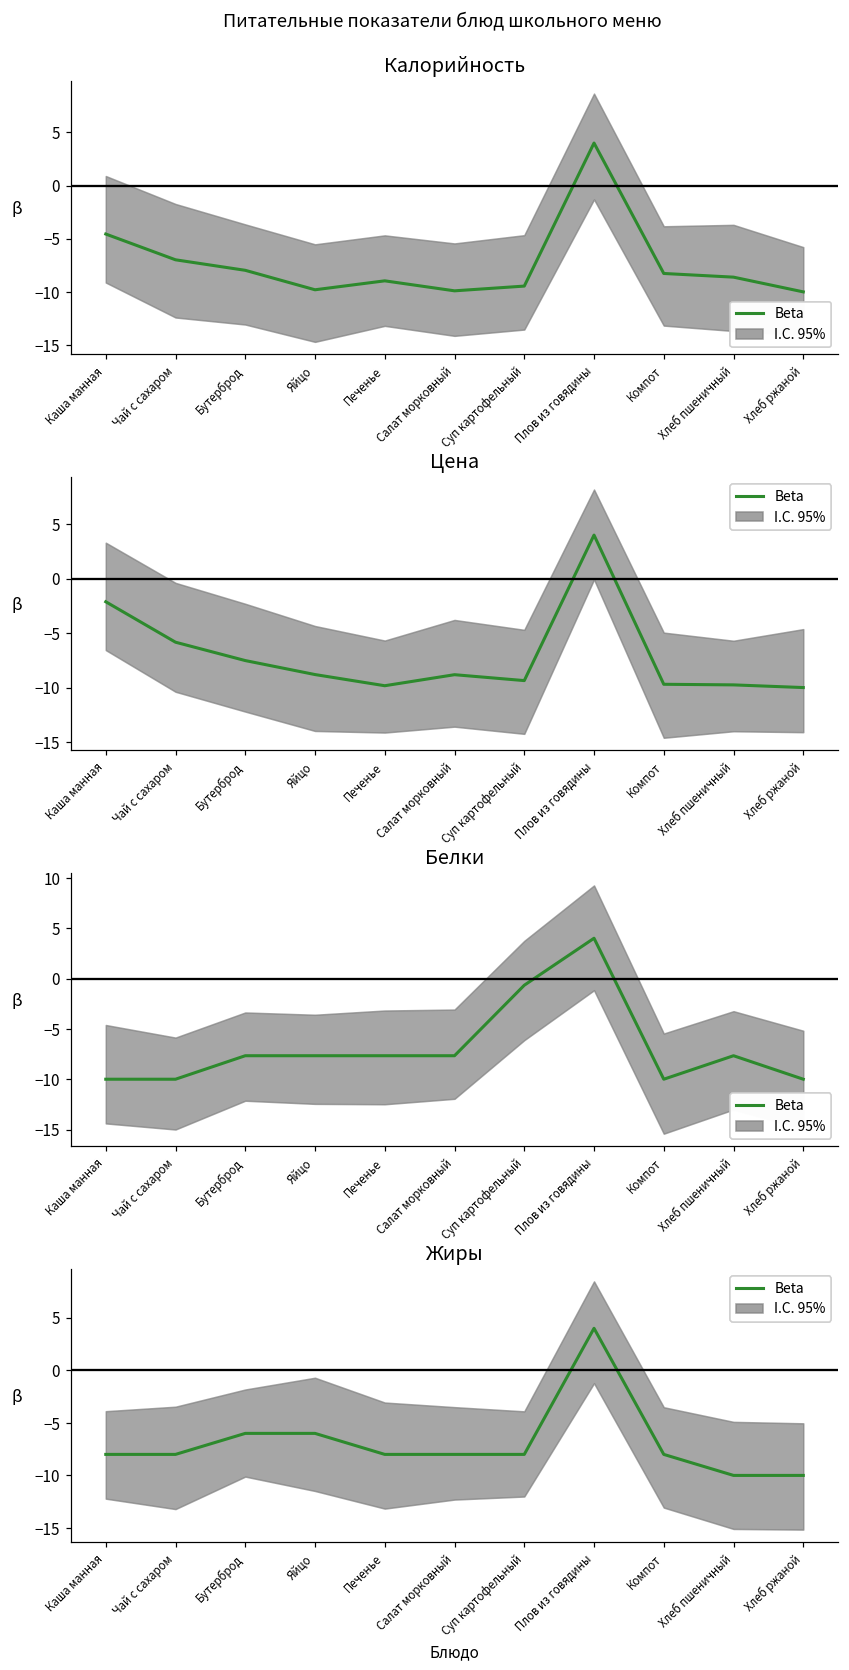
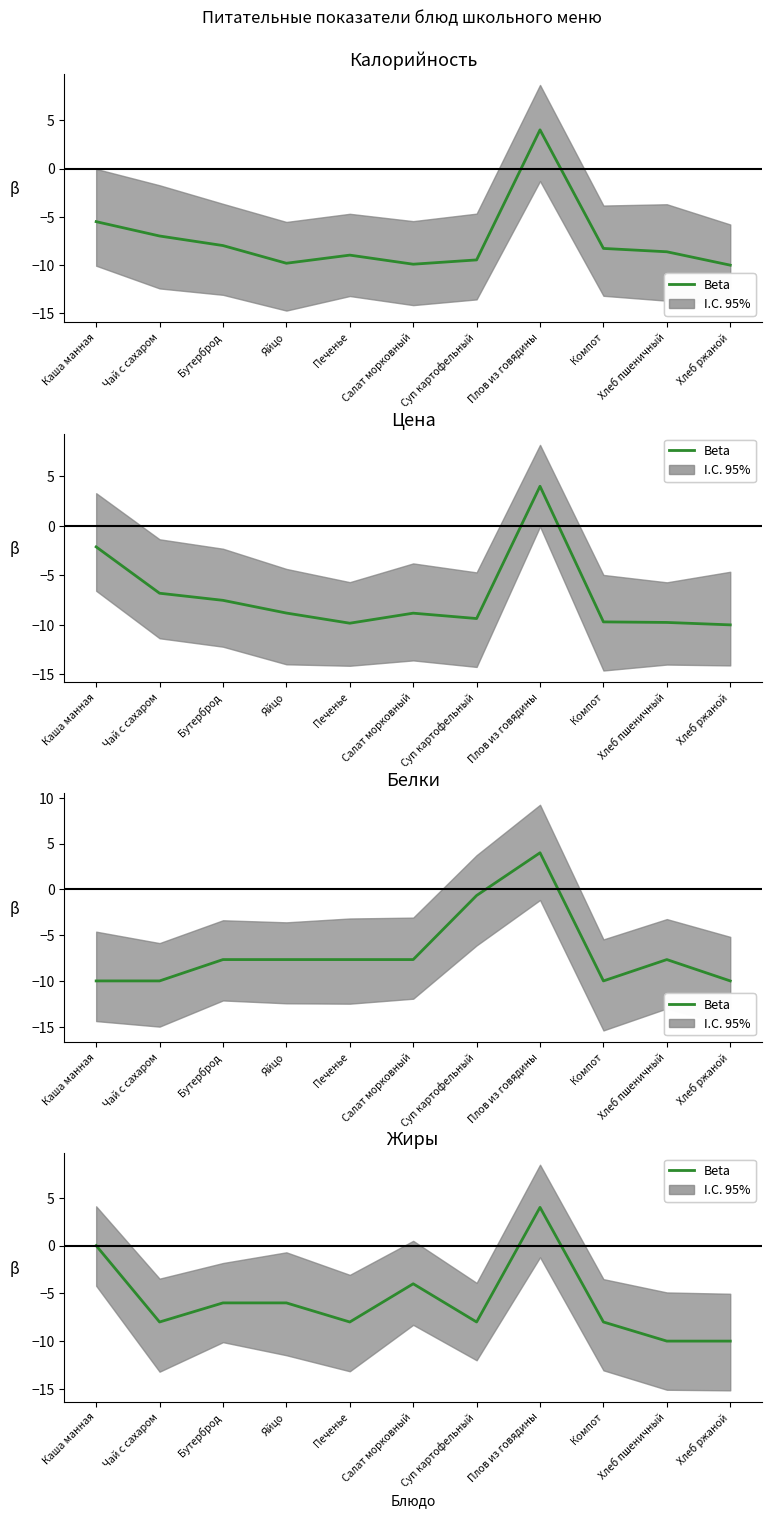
Калорийность, Beta, Каша манная: -4.6 -> -5.5
Цена, Beta, Чай с сахаром: -6 -> -7
Жиры, Beta, Каша манная: -8 -> 0
Жиры, Beta, Салат морковный: -8 -> -4
